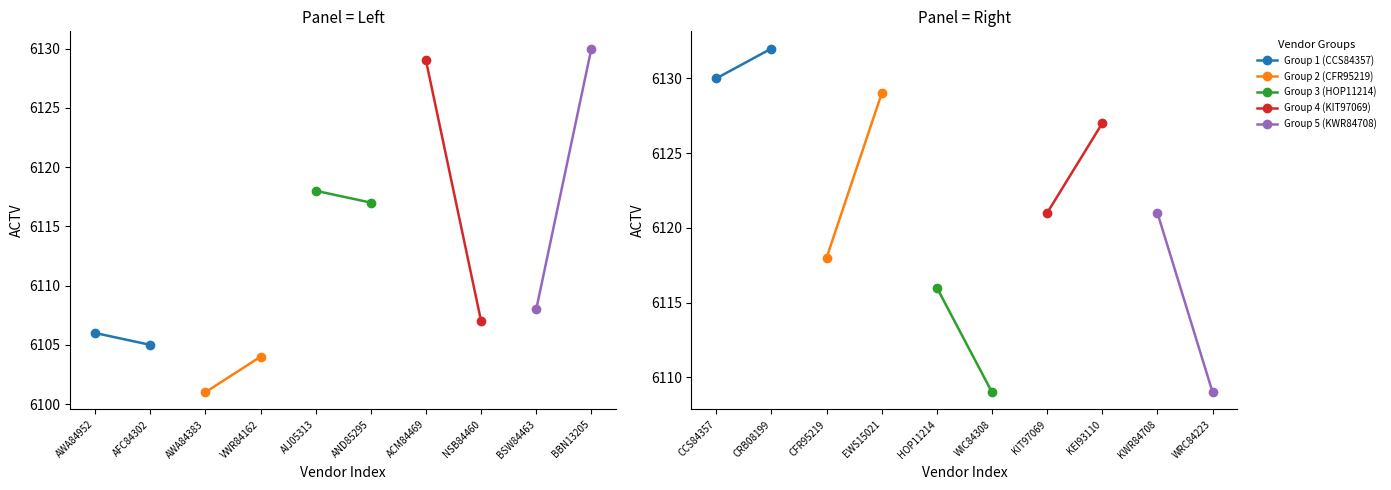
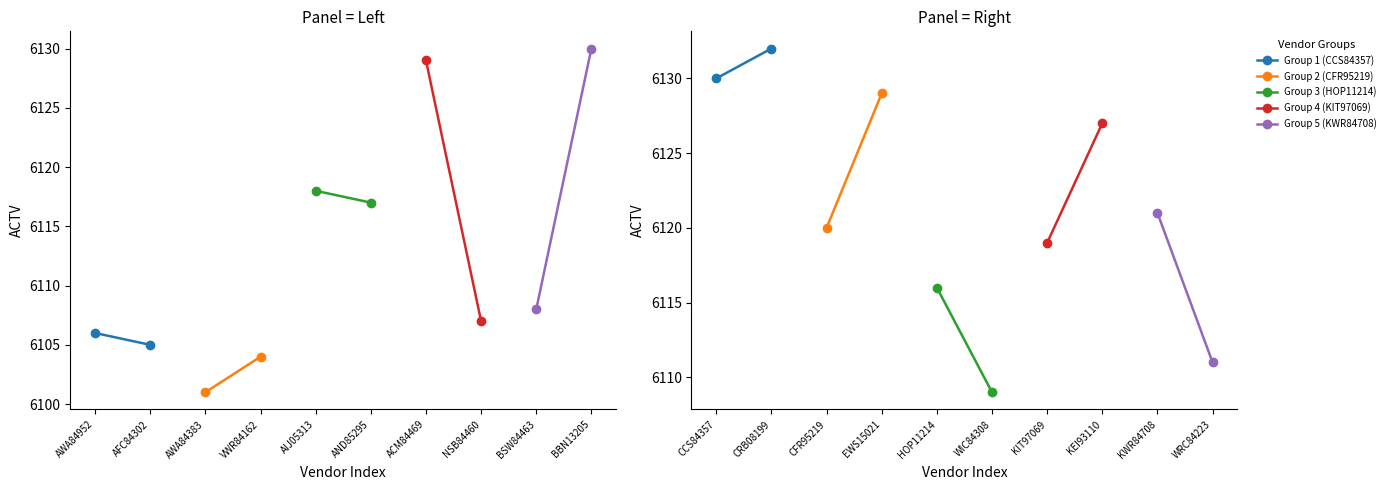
Panel = Right, Group 2 (CFR95219), CFR95219: 6118 -> 6120
Panel = Right, Group 4 (KIT97069), KIT97069: 6121 -> 6119
Panel = Right, Group 5 (KWR84708), WRC84223: 6109 -> 6111
